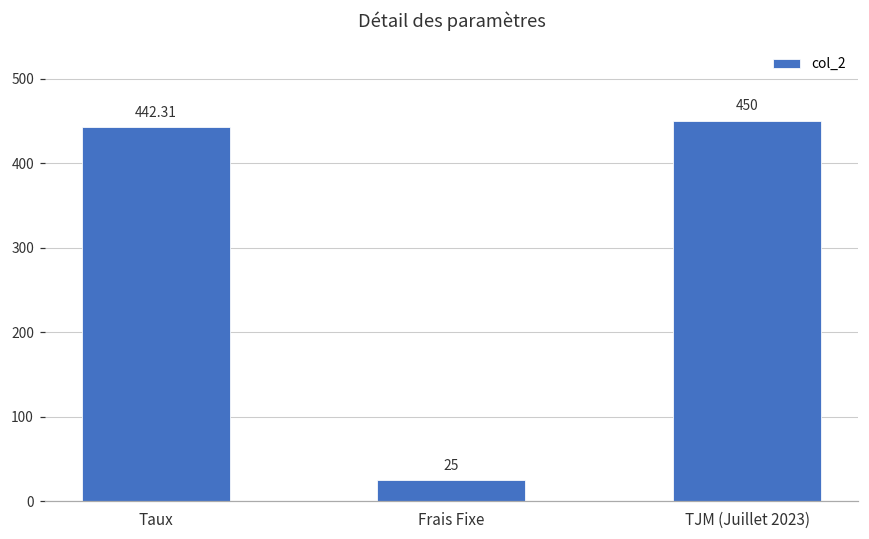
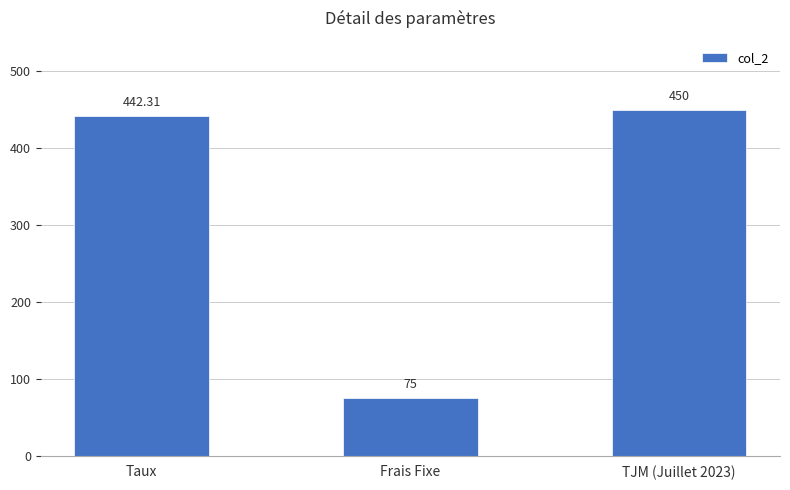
Frais Fixe: 25 -> 75
